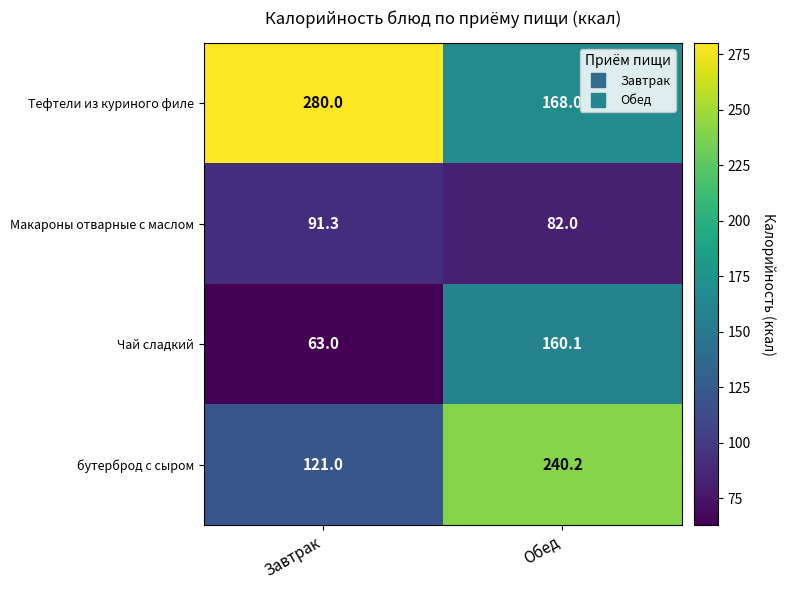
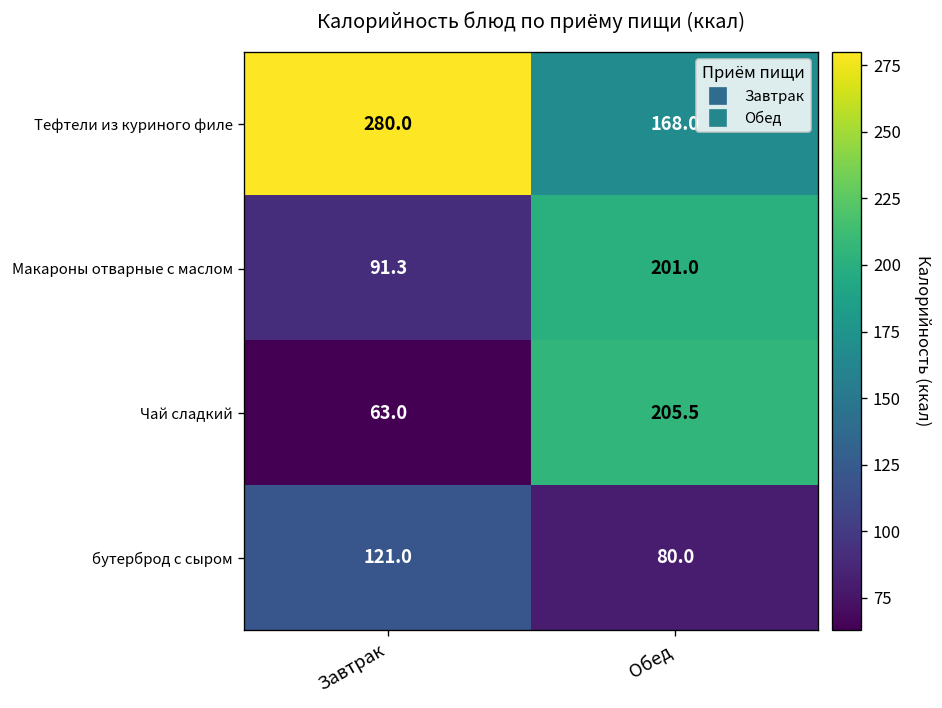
Макароны отварные с маслом, Обед: 82.0 -> 201.0
Чай сладкий, Обед: 160.1 -> 205.5
бутерброд с сыром, Обед: 240.2 -> 80.0
